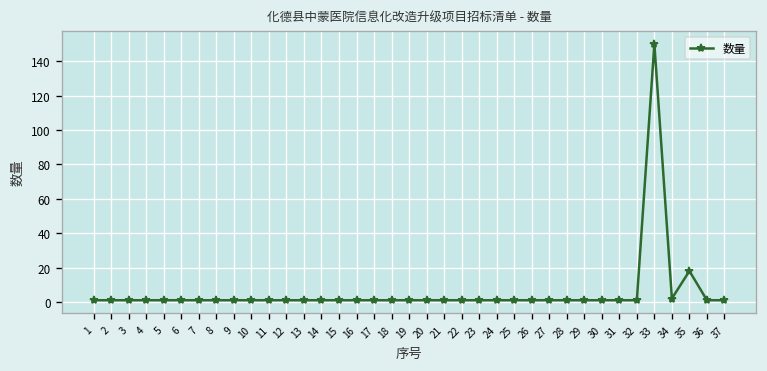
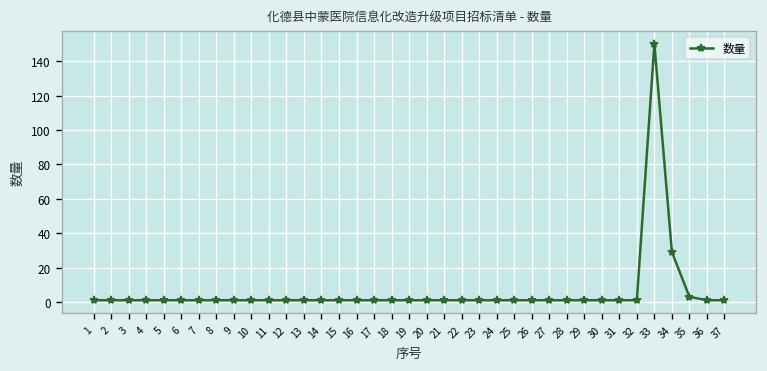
34: 2 -> 29
35: 18 -> 3
